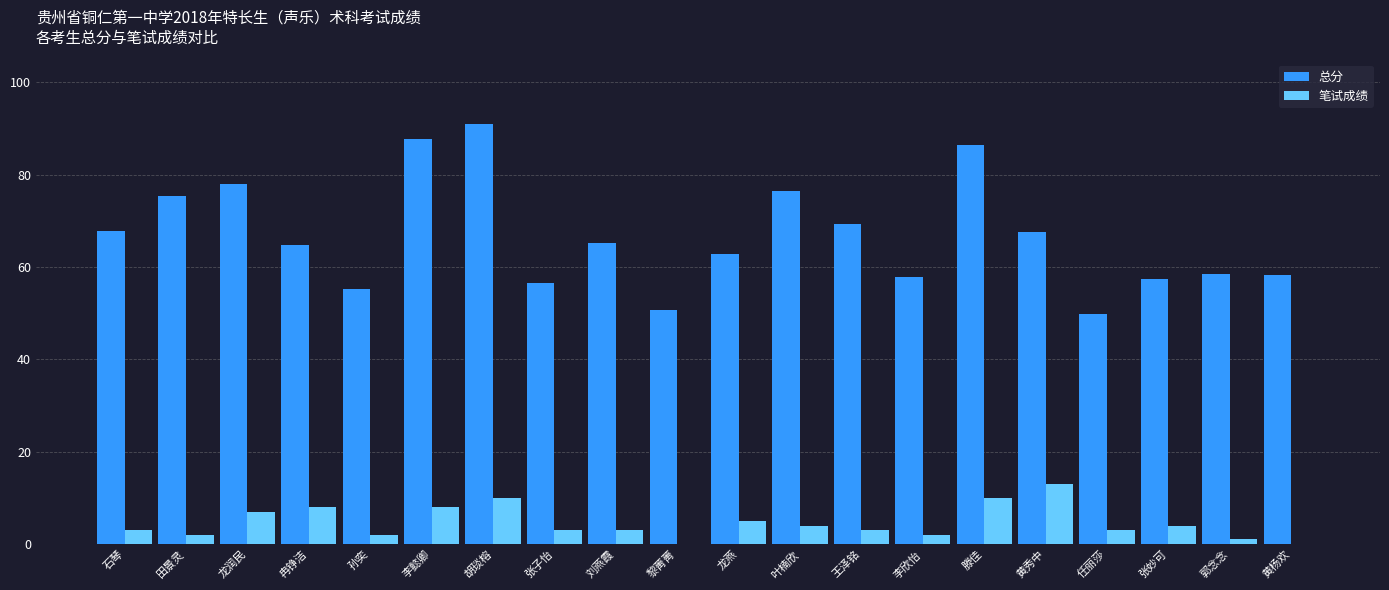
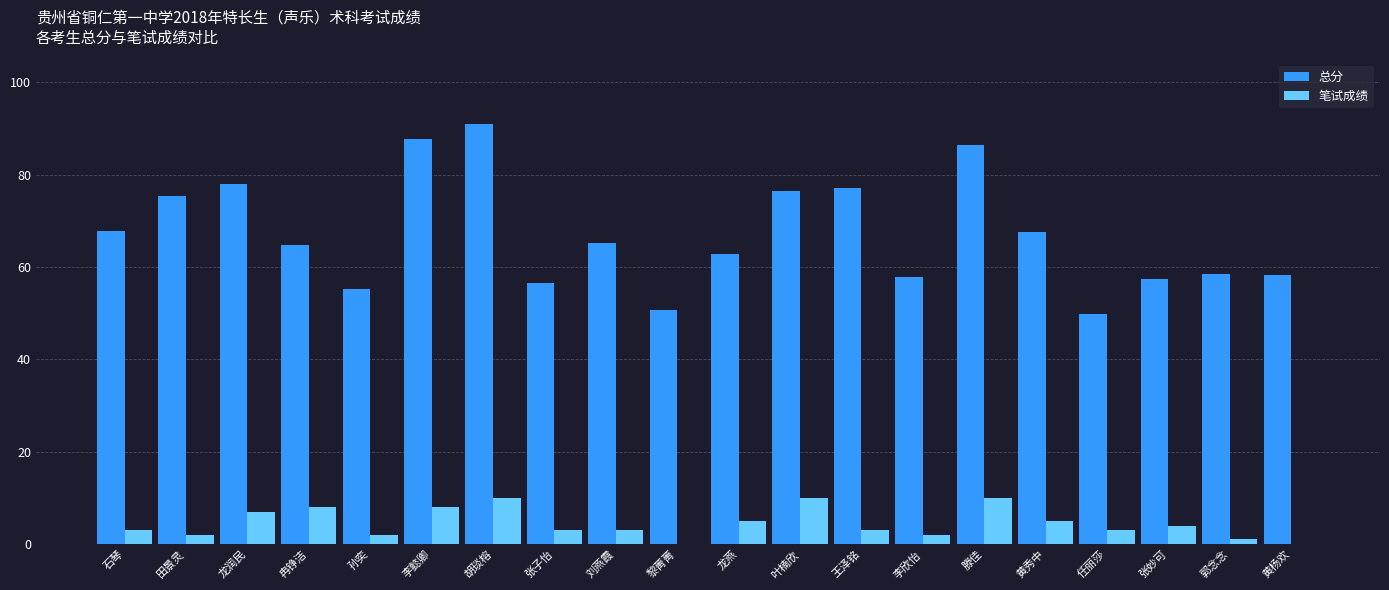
笔试成绩, 叶楠欣: 4 -> 10
总分, 王泽铭: 69 -> 77
笔试成绩, 黄秀中: 13 -> 5
